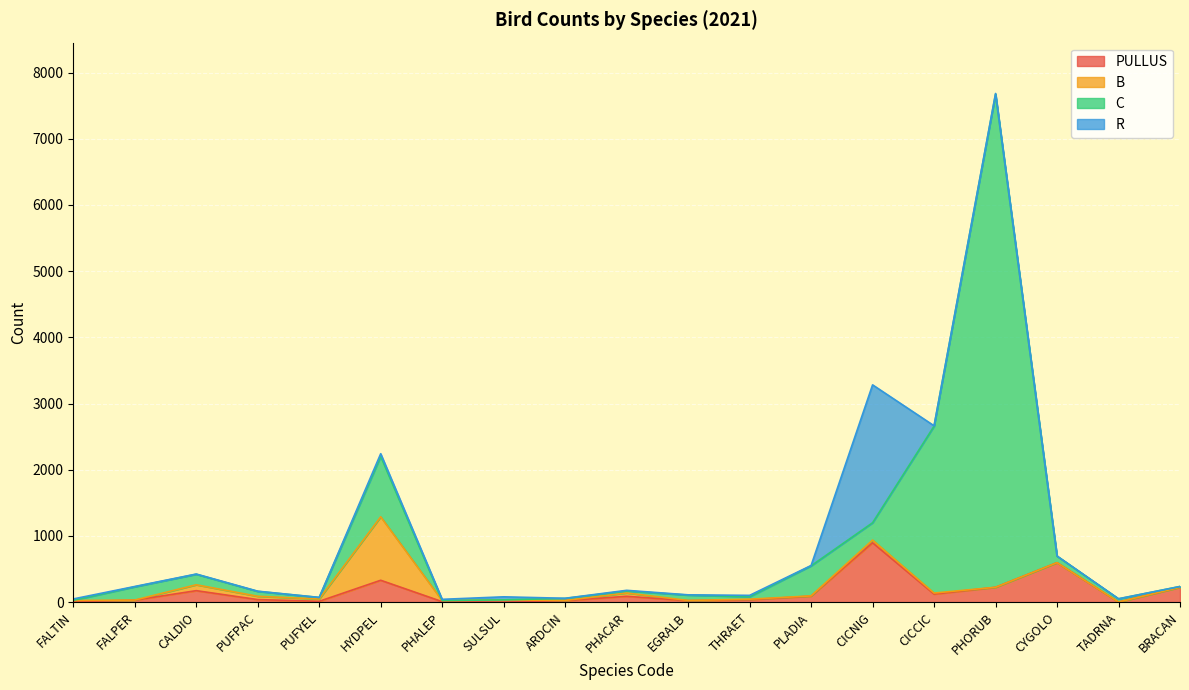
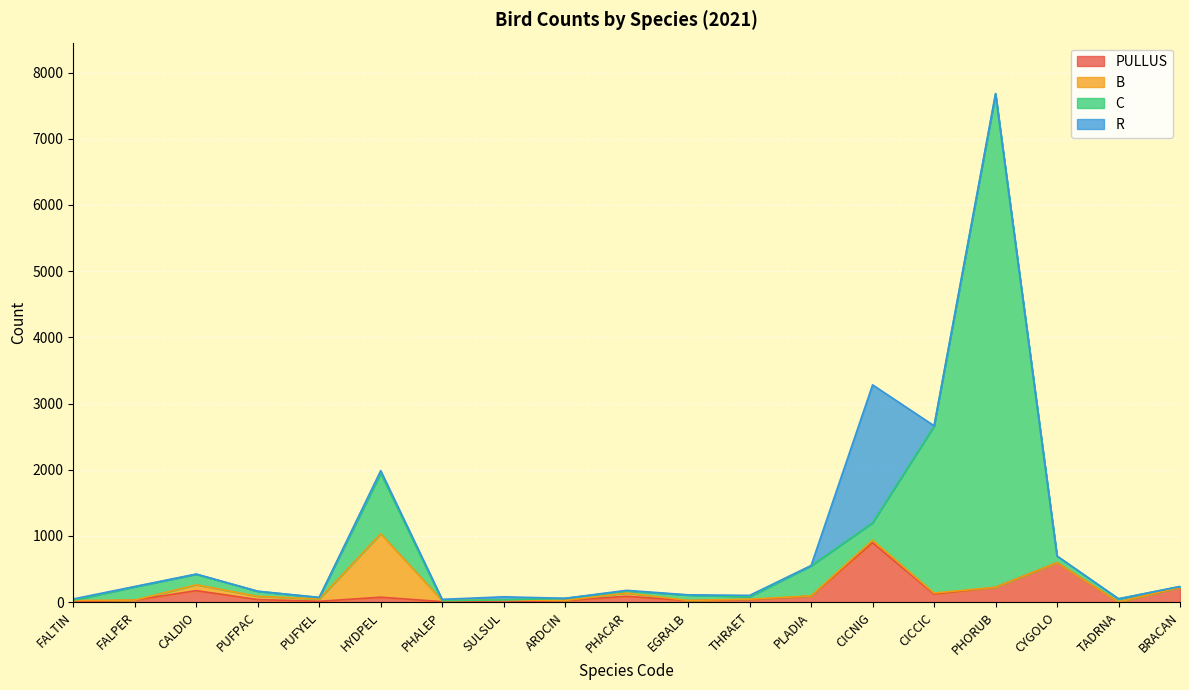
PULLUS, HYDPEL: 300 -> 100
